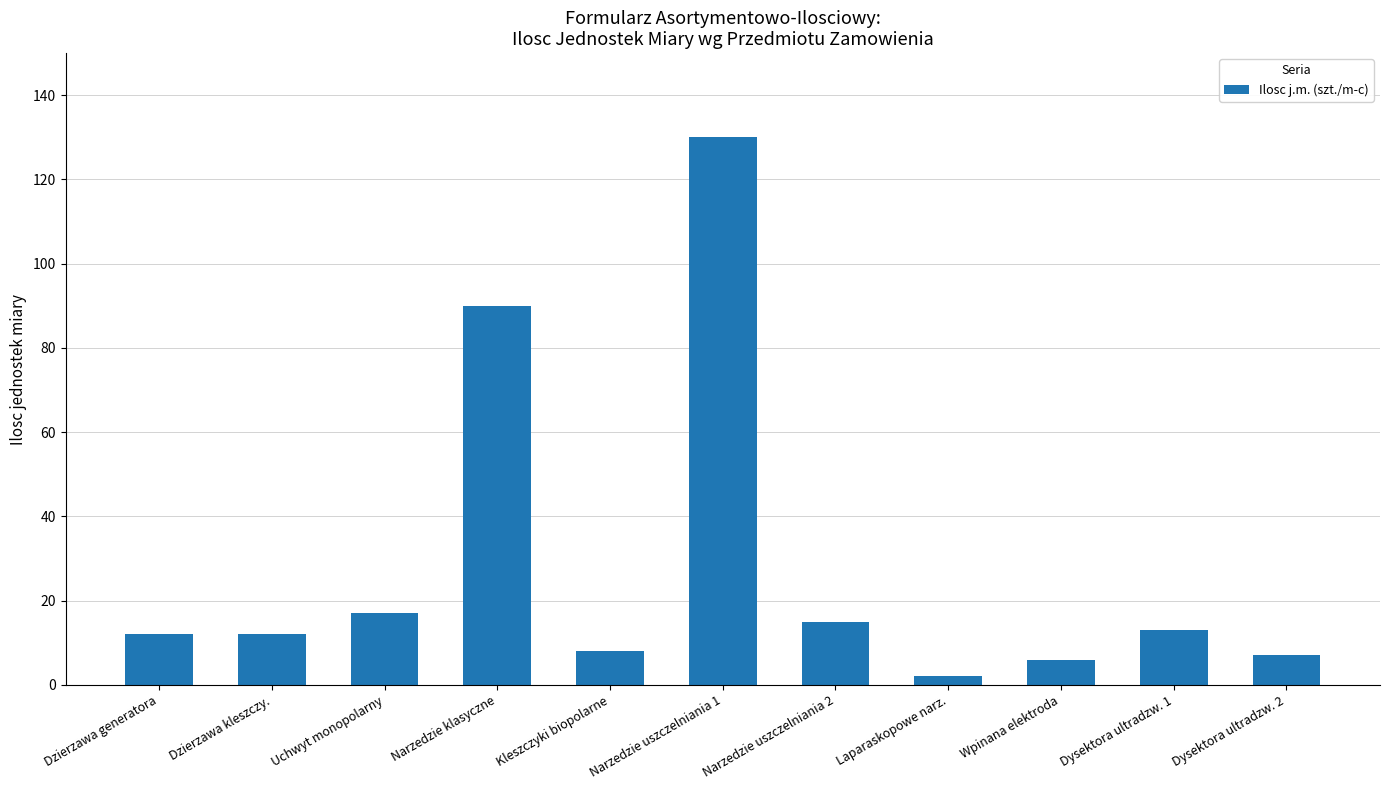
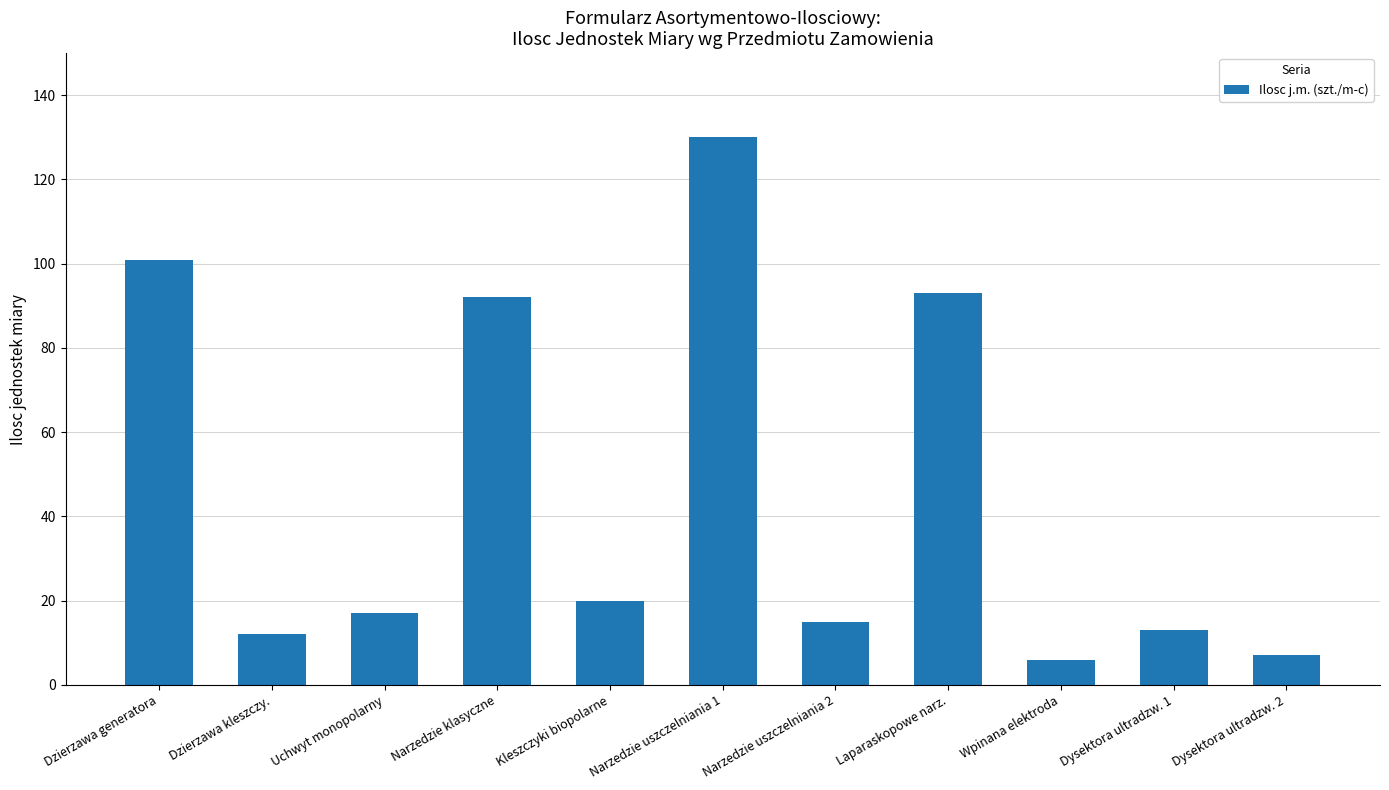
Dzierzawa generatora: 12 -> 101
Narzedzie klasyczne: 90 -> 92
Kleszczyki biopolarne: 8 -> 20
Laparaskopowe narz.: 2 -> 93
